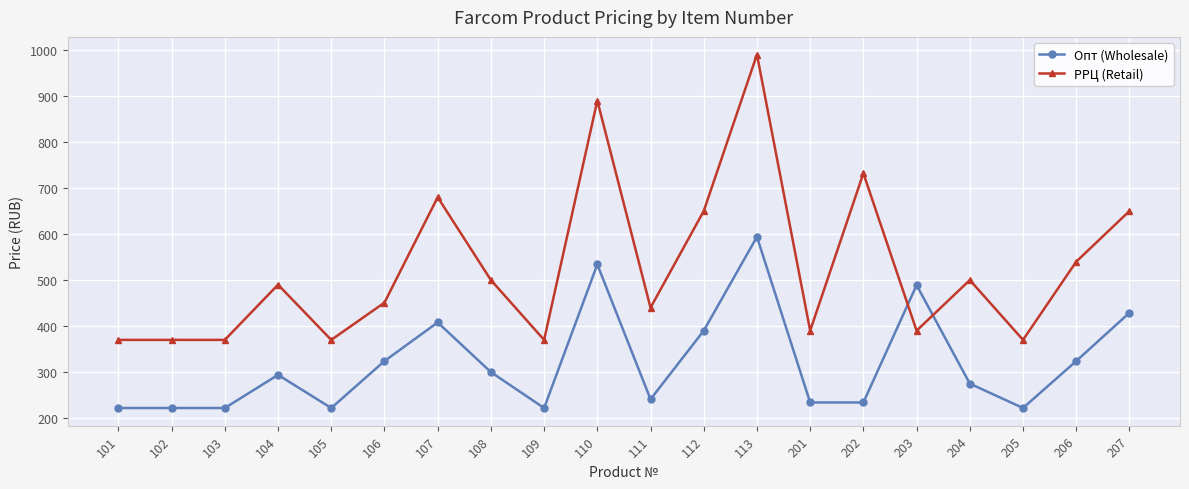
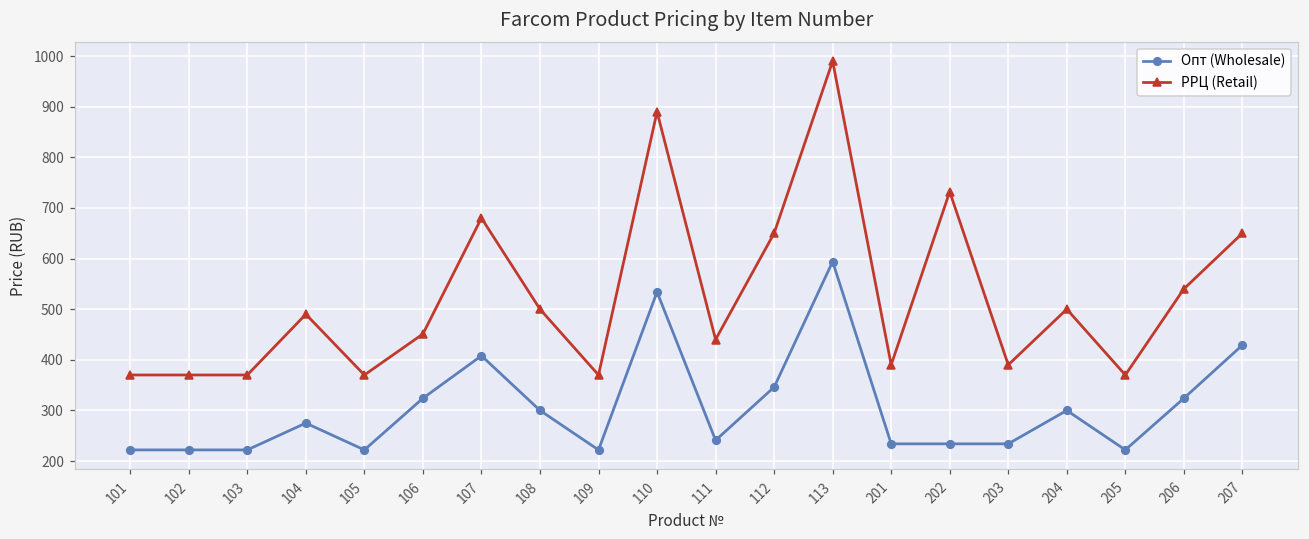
Опт (Wholesale), 104: 290 -> 280
Опт (Wholesale), 112: 390 -> 350
Опт (Wholesale), 203: 490 -> 230
Опт (Wholesale), 204: 280 -> 300
